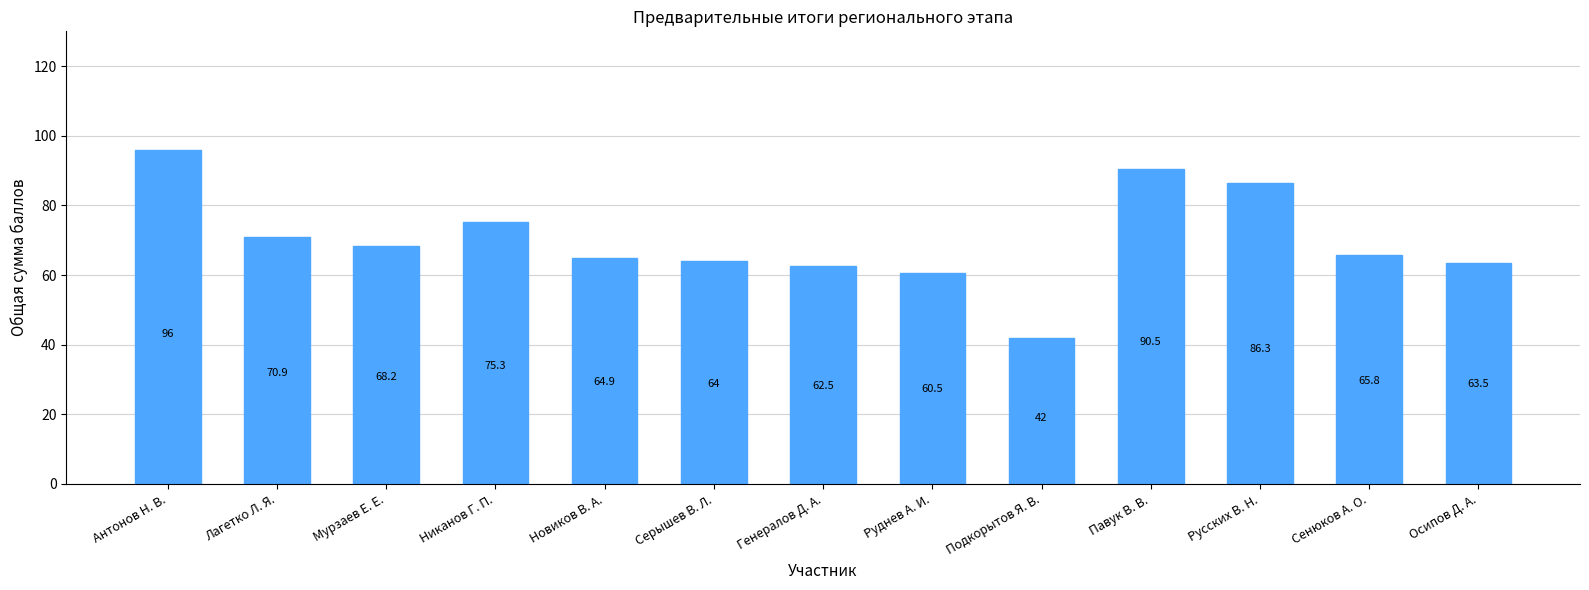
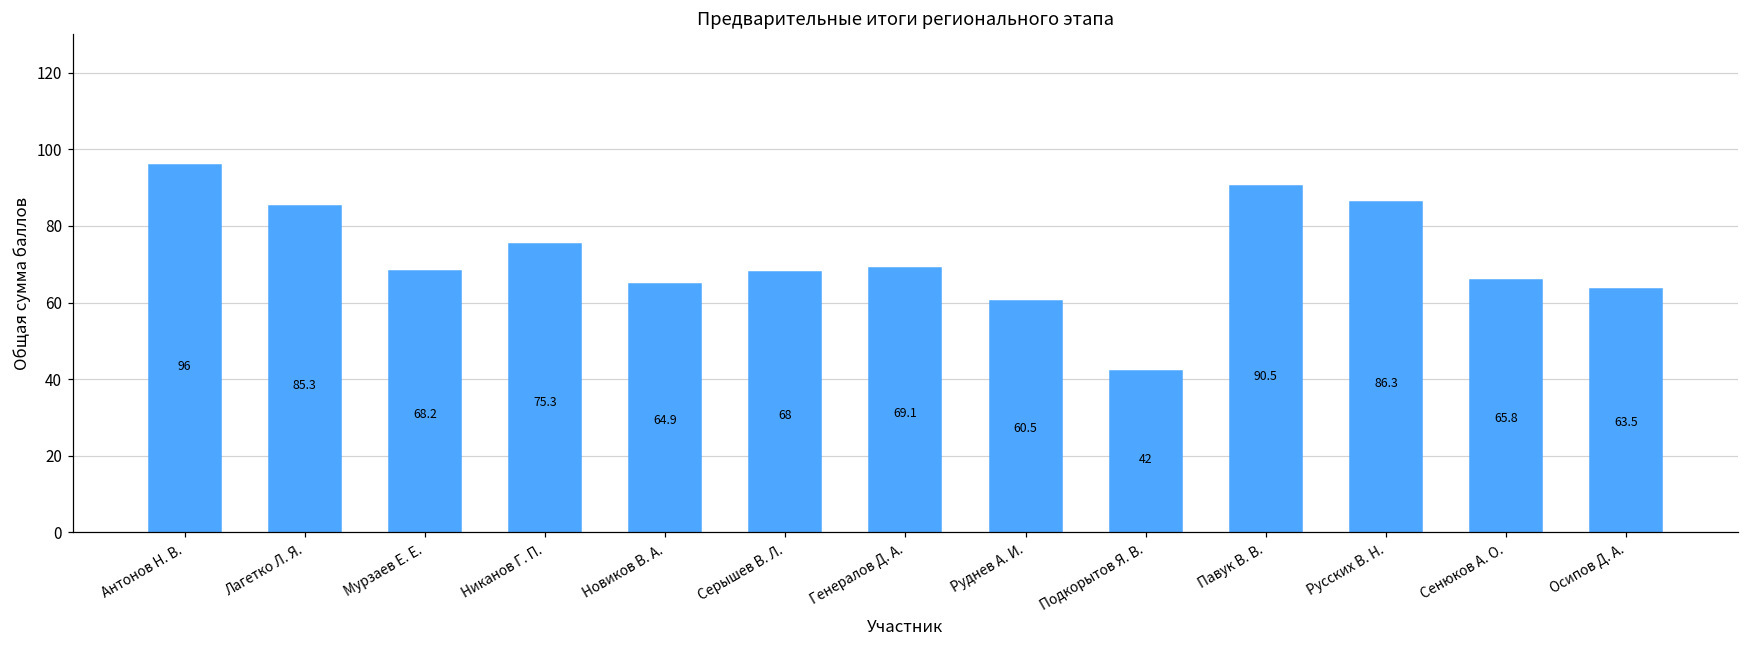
Лагетко Л. Я.: 70.9 -> 85.3
Серышев В. Л.: 64 -> 68
Генералов Д. А.: 62.5 -> 69.1
